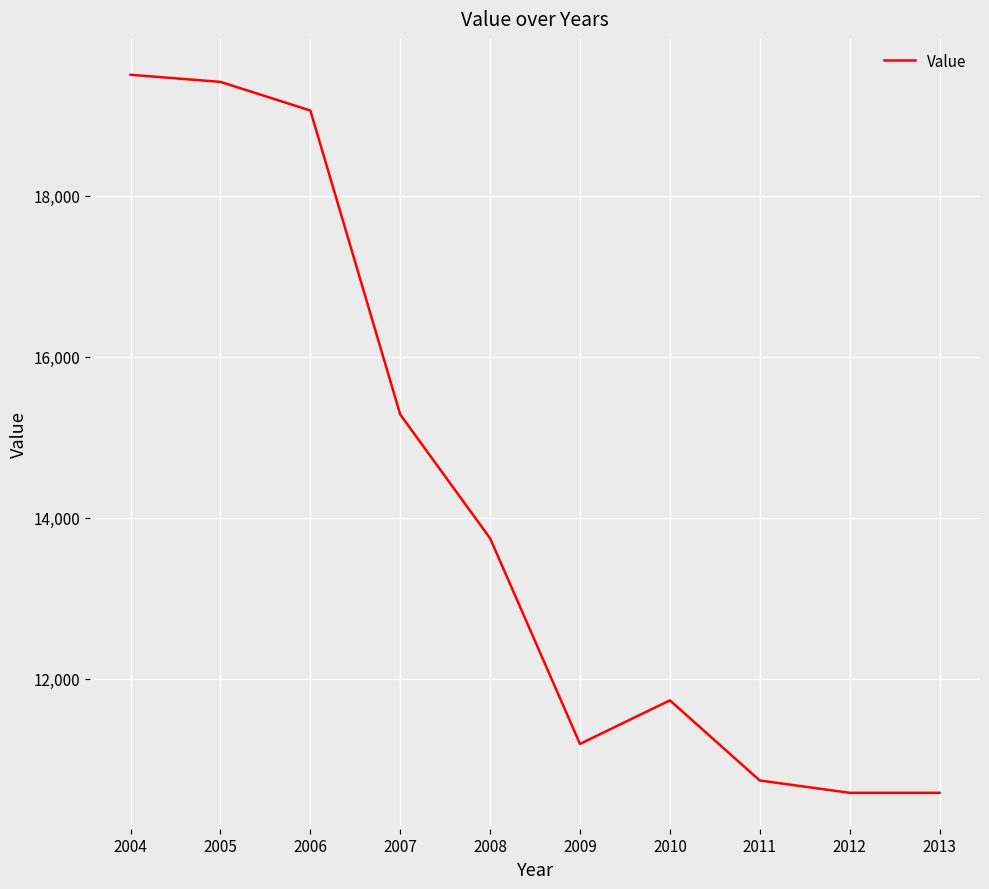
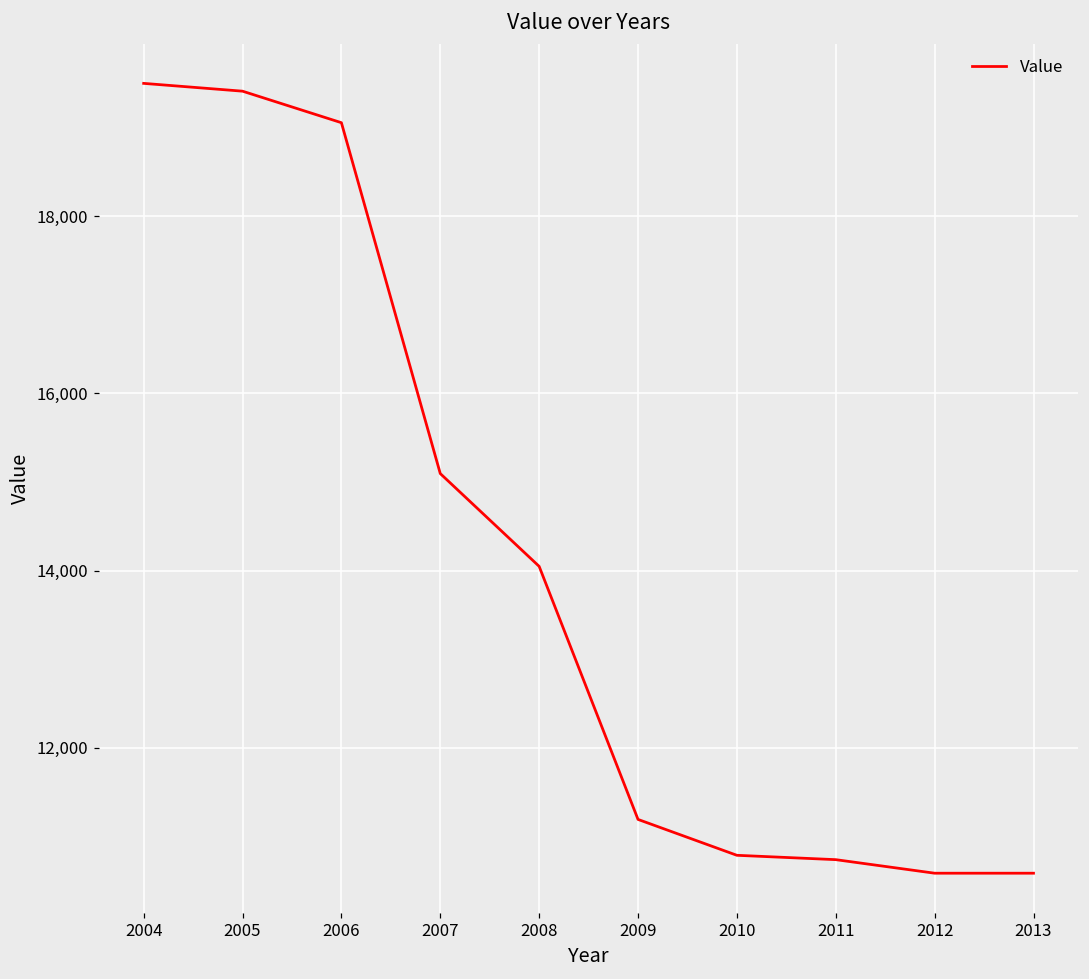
2007: 15,300 -> 15,100
2008: 13,700 -> 14,000
2010: 11,700 -> 10,800
